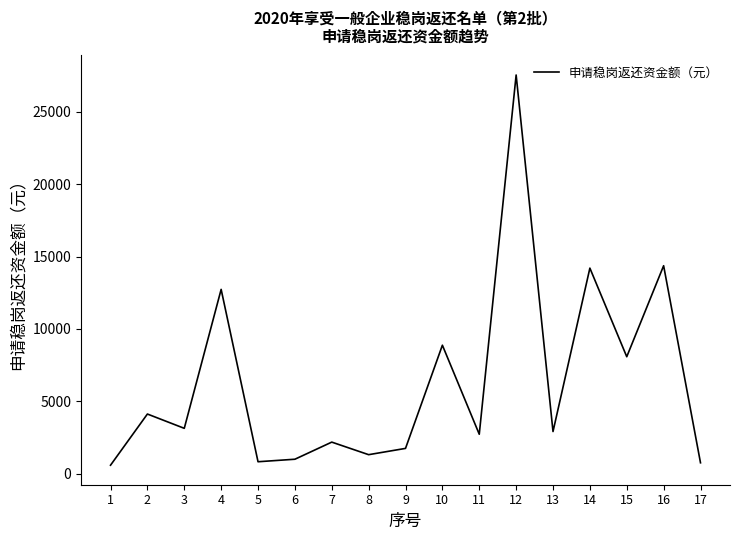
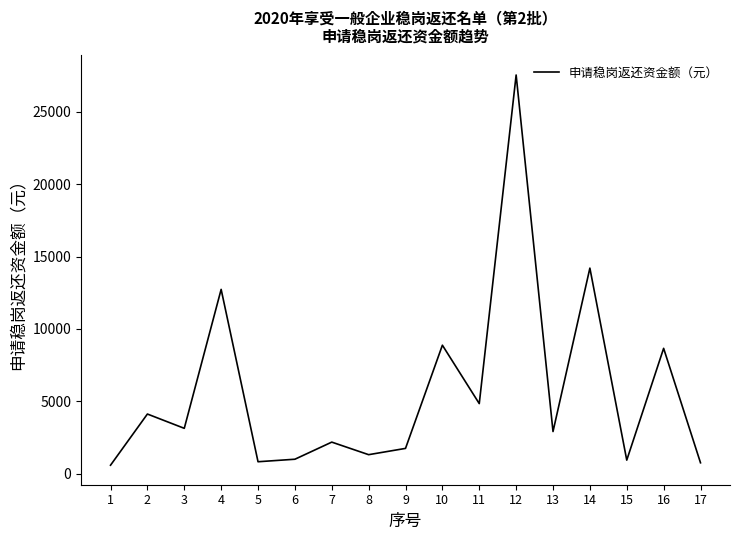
11: 2700 -> 4800
15: 8100 -> 900
16: 14400 -> 8700
